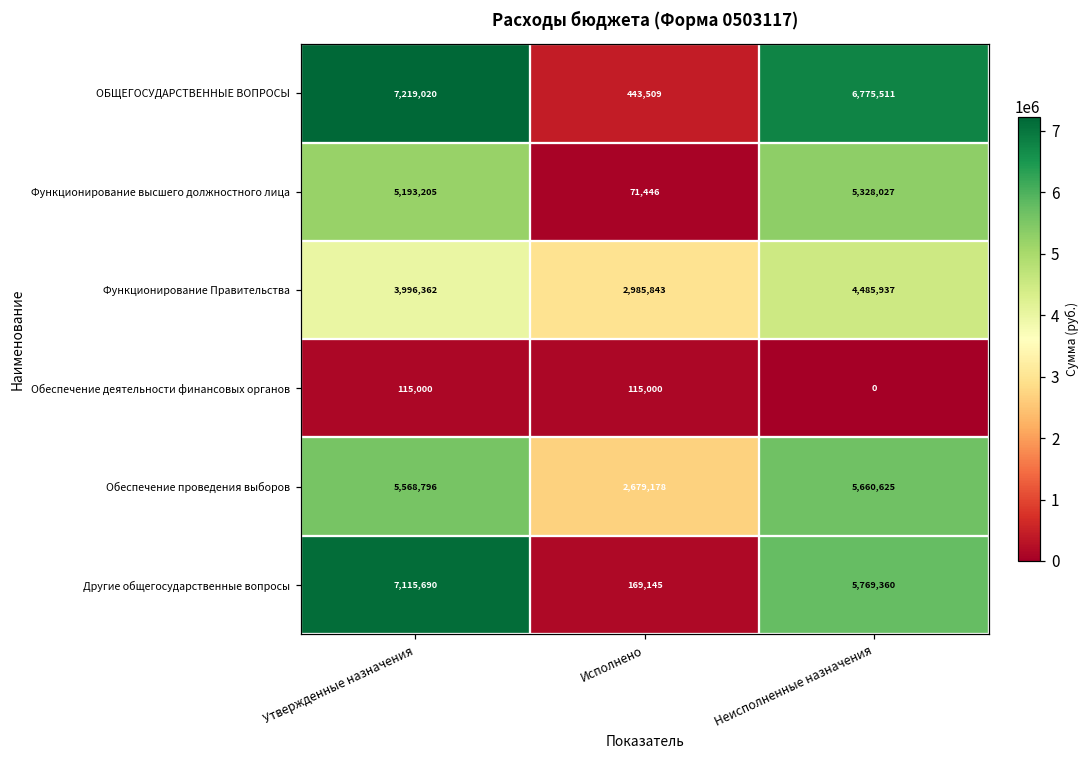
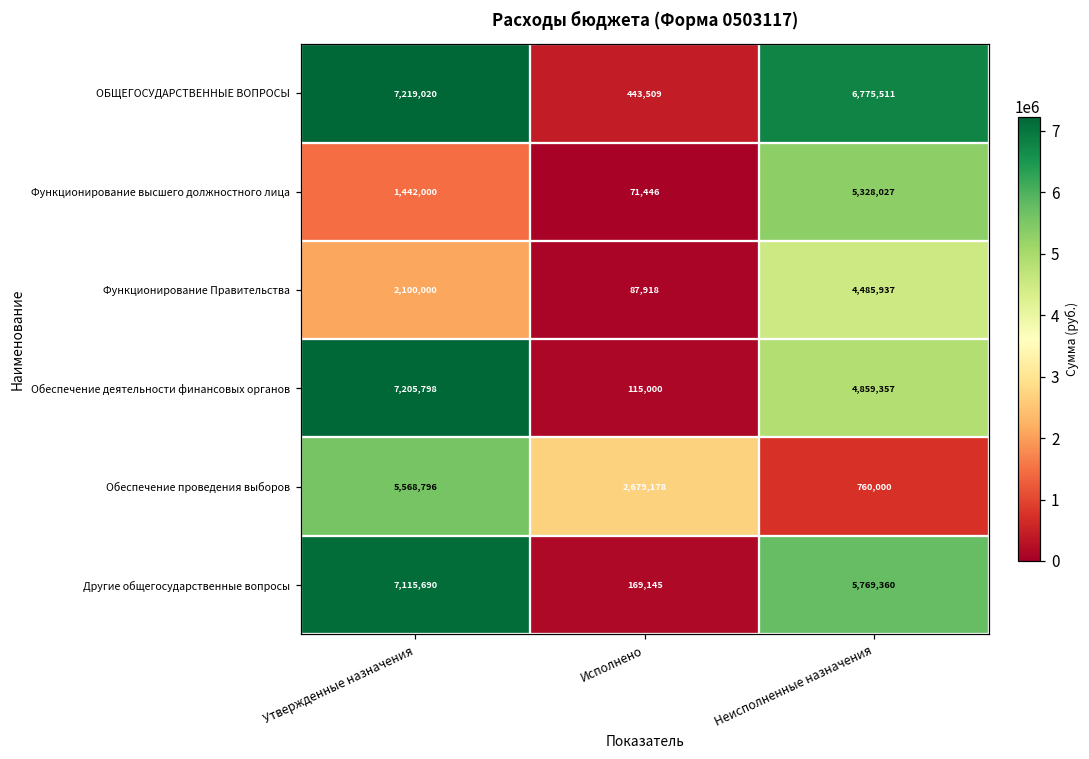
Функционирование высшего должностного лица, Утвержденные назначения: 5,193,205 -> 1,442,000
Функционирование Правительства, Утвержденные назначения: 3,996,362 -> 2,100,000
Функционирование Правительства, Исполнено: 2,985,843 -> 87,918
Обеспечение деятельности финансовых органов, Утвержденные назначения: 115,000 -> 7,205,798
Обеспечение деятельности финансовых органов, Неисполненные назначения: 0 -> 4,859,357
Обеспечение проведения выборов, Неисполненные назначения: 5,660,625 -> 760,000
